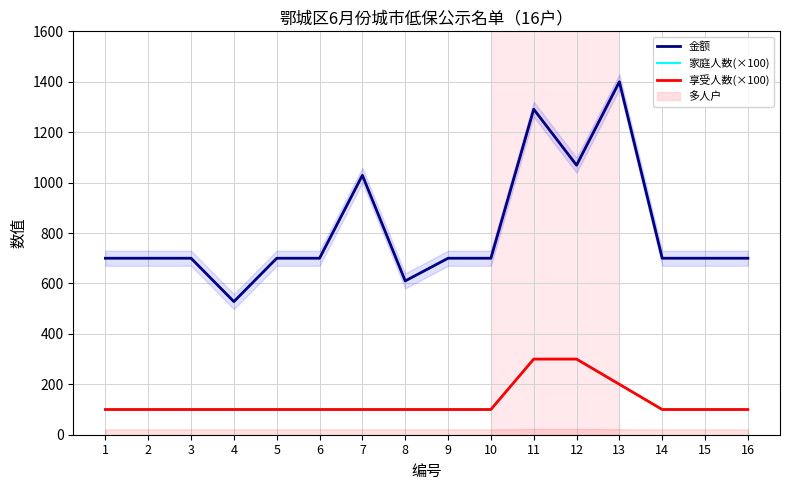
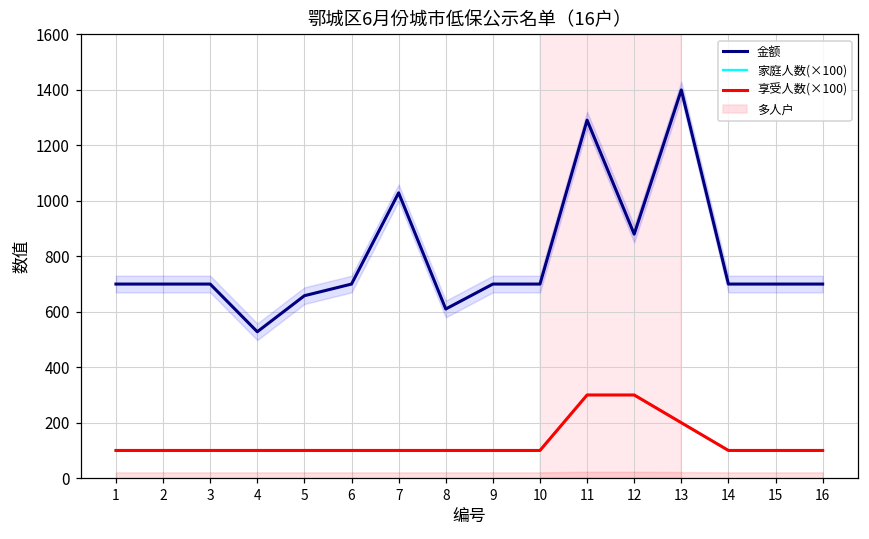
金额, 5: 700 -> 660
金额, 12: 1070 -> 880
